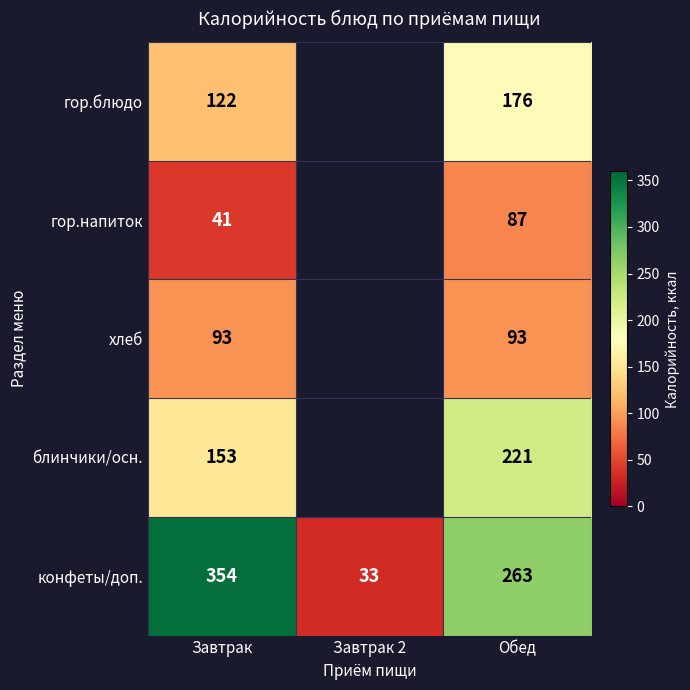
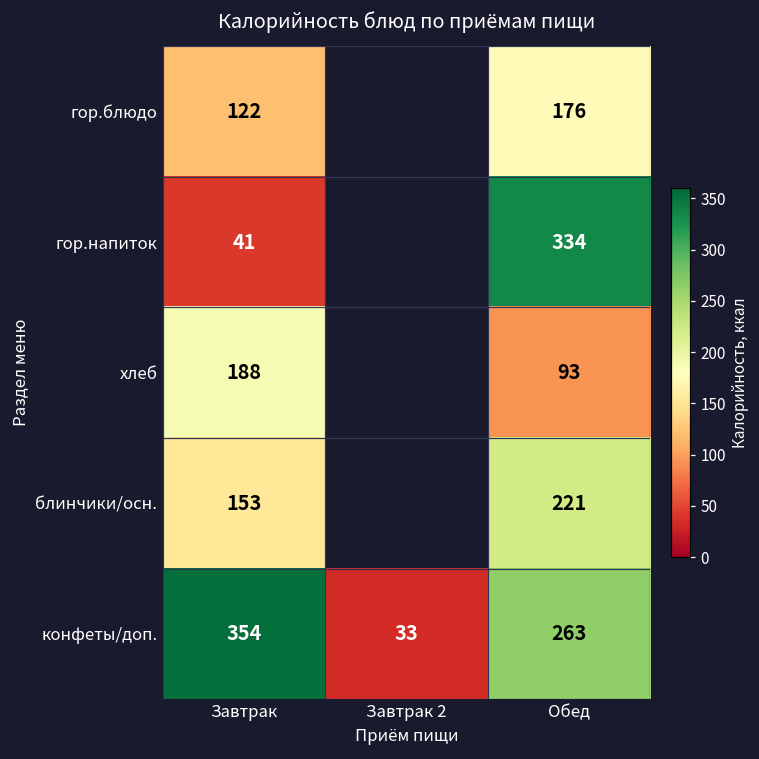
гор.напиток, Обед: 87 -> 334
хлеб, Завтрак: 93 -> 188
